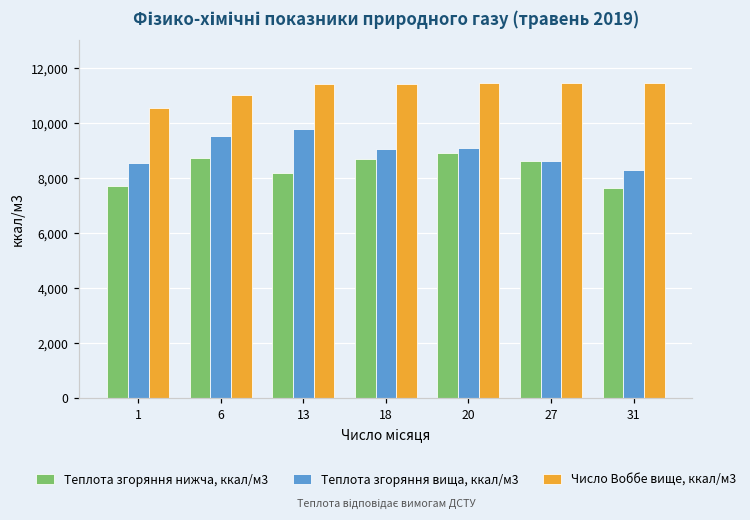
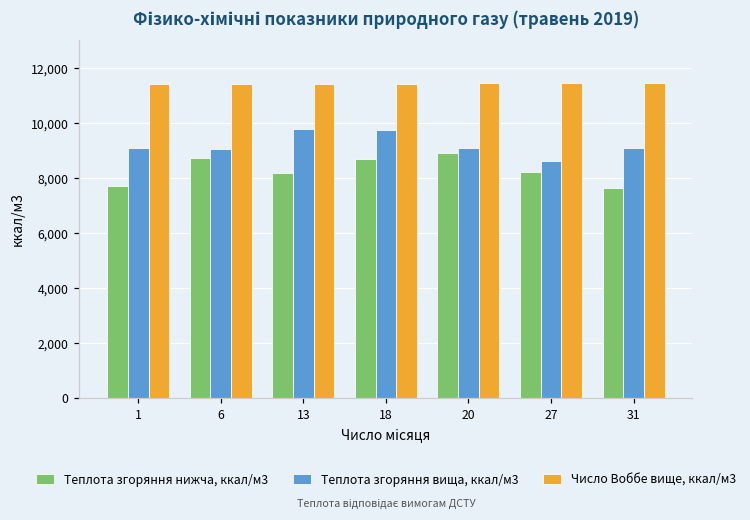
Теплота згоряння вища, ккал/м3, 1: 8,500 -> 9,100
Число Воббе вище, ккал/м3, 1: 10,500 -> 11,400
Теплота згоряння вища, ккал/м3, 6: 9,500 -> 9,100
Число Воббе вище, ккал/м3, 6: 11,000 -> 11,400
Теплота згоряння вища, ккал/м3, 18: 9,100 -> 9,700
Теплота згоряння нижча, ккал/м3, 27: 8,600 -> 8,200
Теплота згоряння вища, ккал/м3, 31: 8,300 -> 9,100
